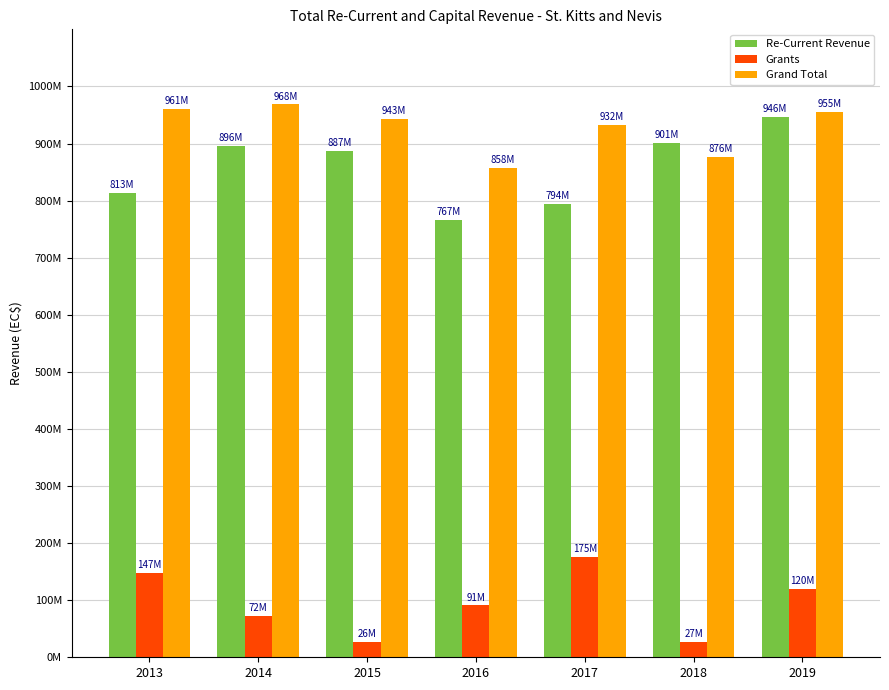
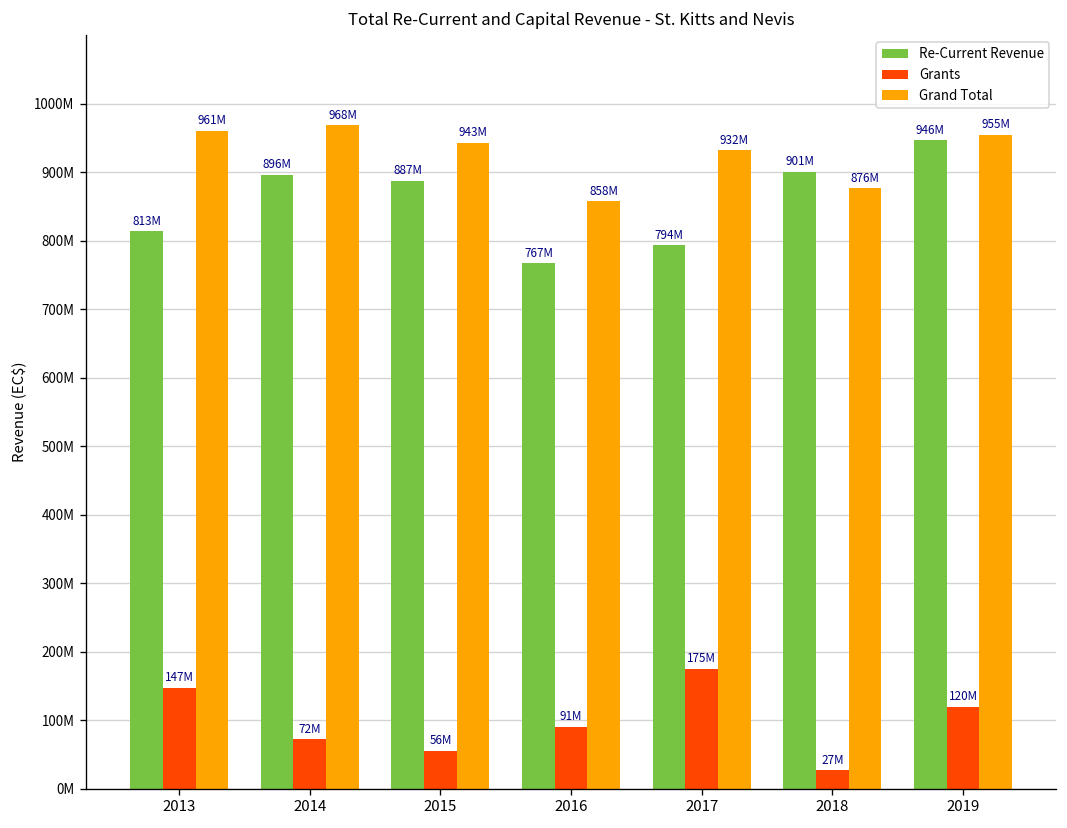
Grants, 2015: 26M -> 56M
